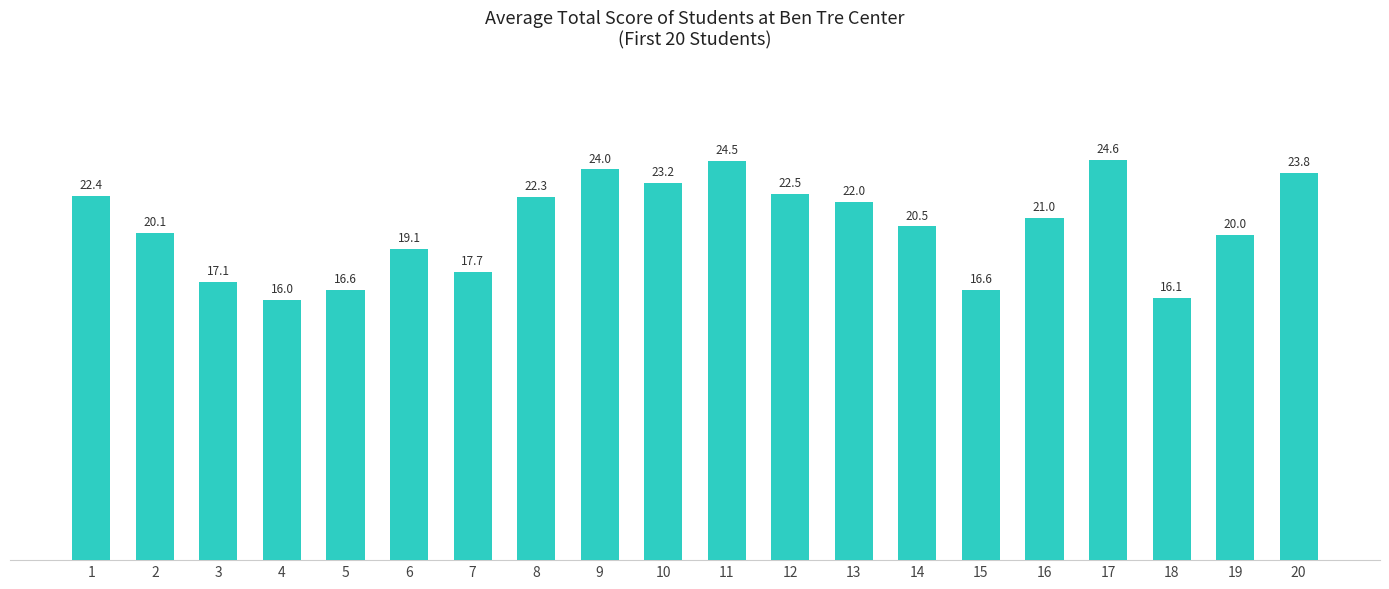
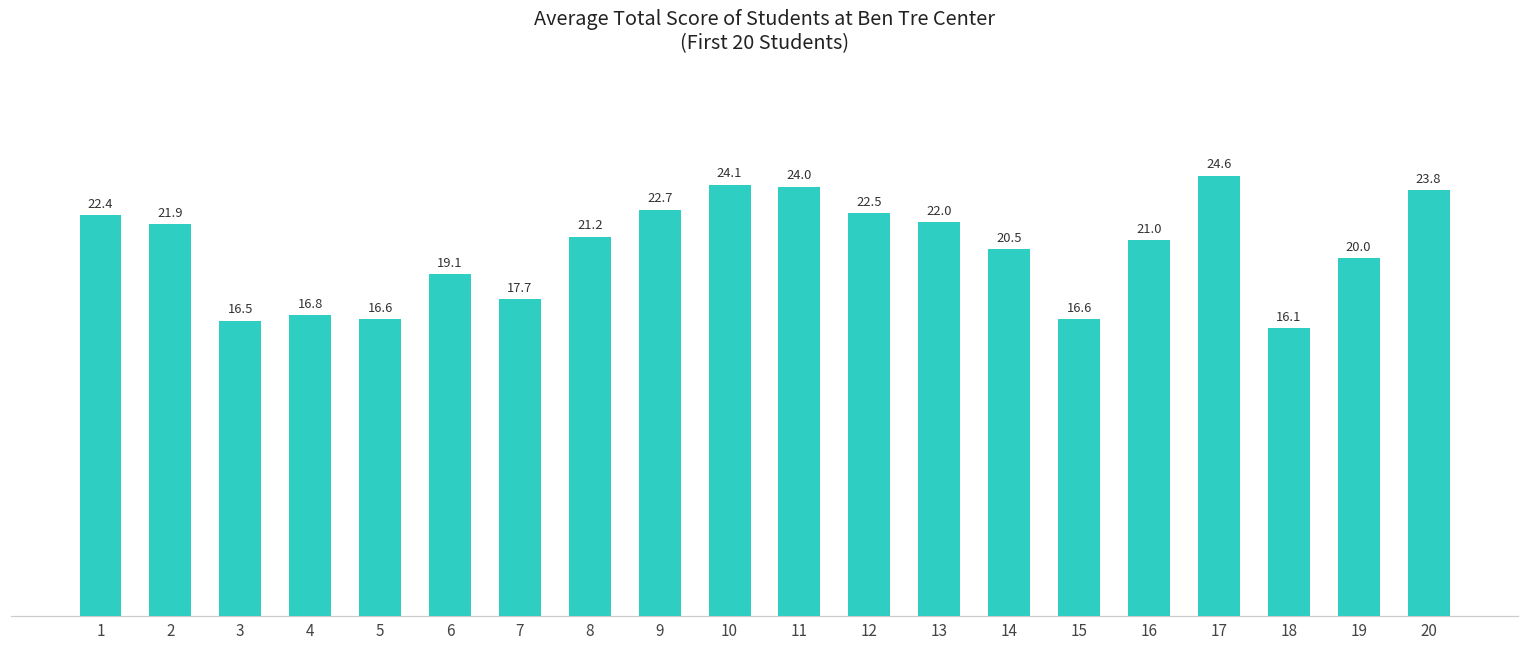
2: 20.1 -> 21.9
3: 17.1 -> 16.5
4: 16.0 -> 16.8
8: 22.3 -> 21.2
9: 24.0 -> 22.7
10: 23.2 -> 24.1
11: 24.5 -> 24.0
